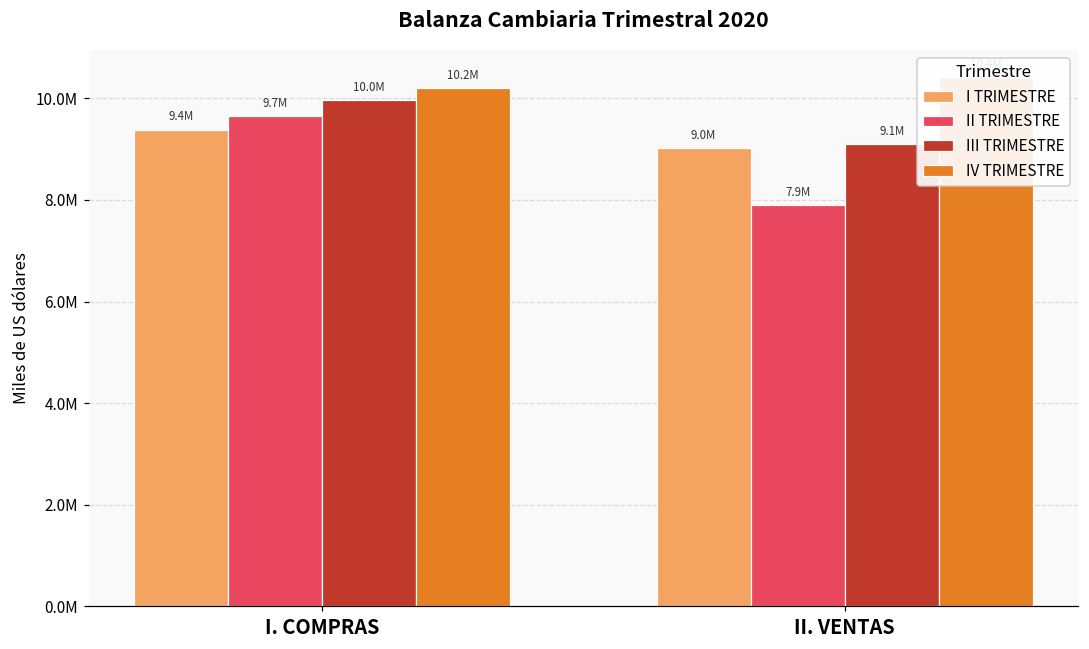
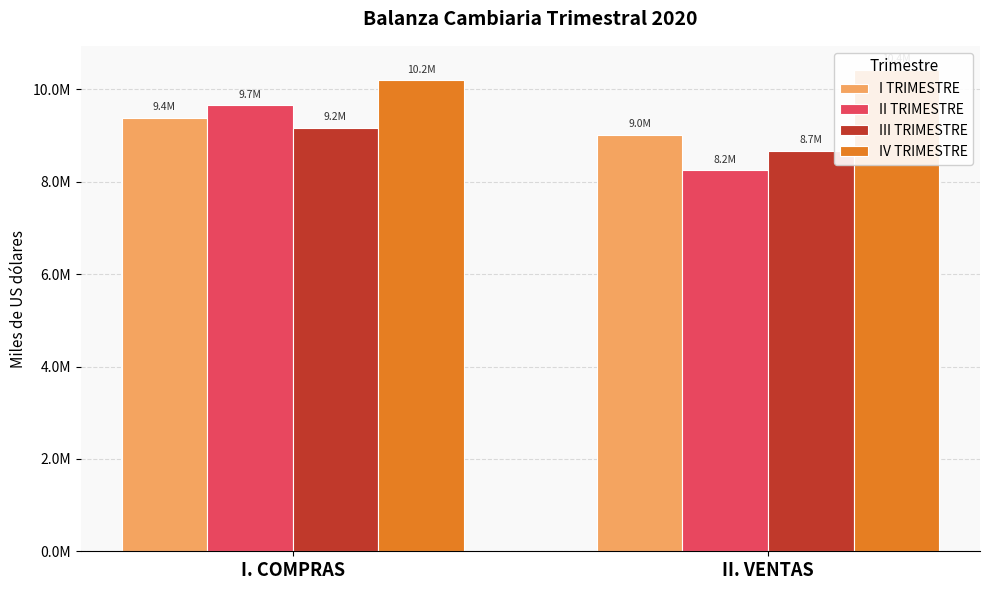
III TRIMESTRE, I. COMPRAS: 10.0M -> 9.2M
II TRIMESTRE, II. VENTAS: 7.9M -> 8.2M
III TRIMESTRE, II. VENTAS: 9.1M -> 8.7M
